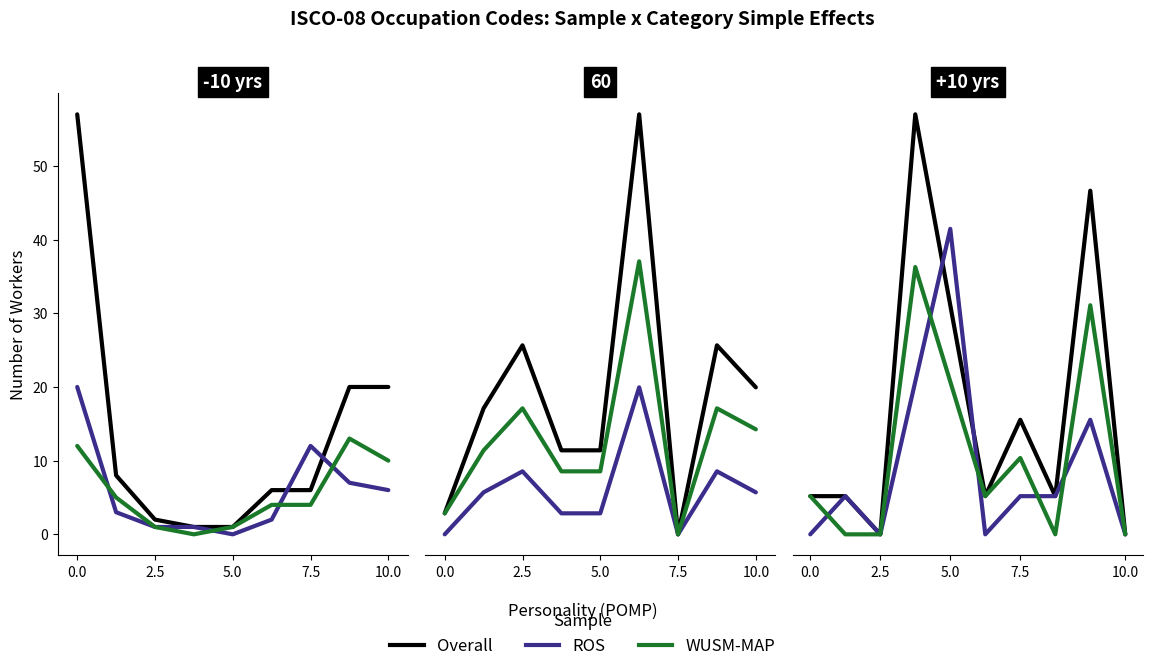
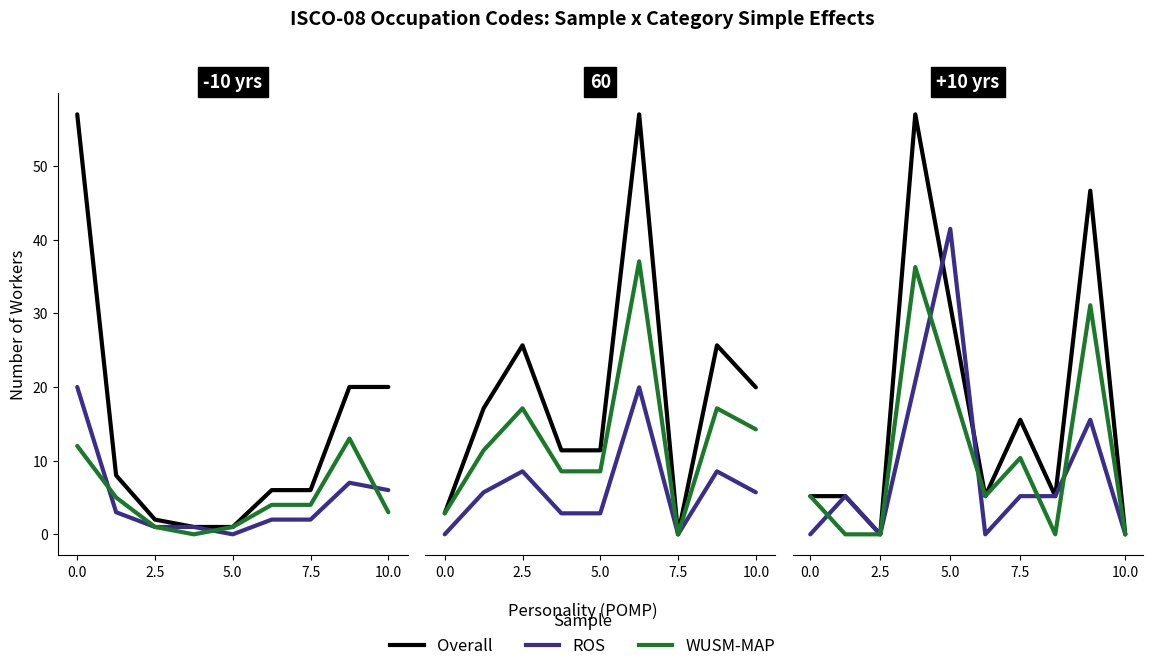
-10 yrs, ROS, 7.5: 12 -> 2
-10 yrs, WUSM-MAP, 10.0: 10 -> 3
